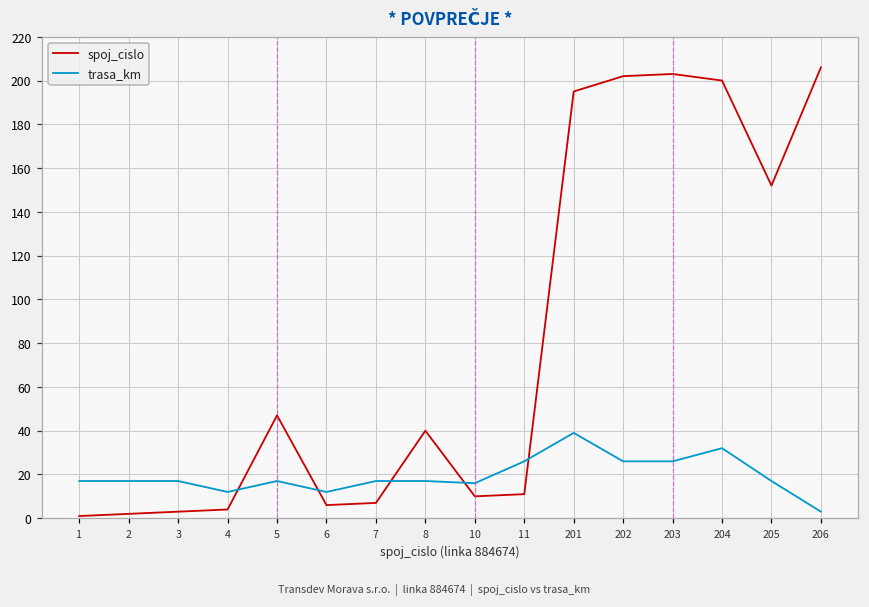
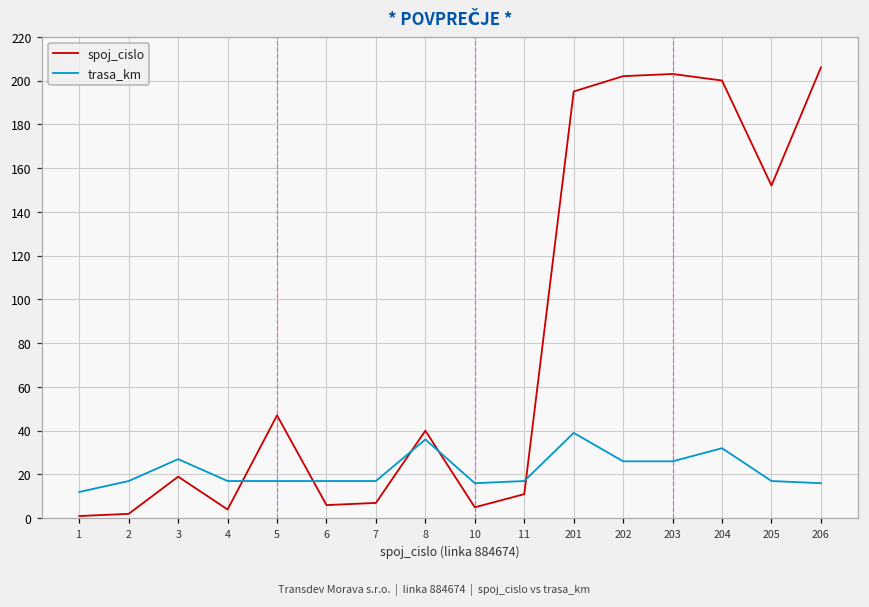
trasa_km, 1: 17 -> 12
spoj_cislo, 3: 3 -> 19
trasa_km, 3: 17 -> 27
trasa_km, 4: 12 -> 17
trasa_km, 6: 12 -> 17
trasa_km, 8: 17 -> 36
spoj_cislo, 10: 10 -> 5
trasa_km, 11: 26 -> 17
trasa_km, 206: 3 -> 16
